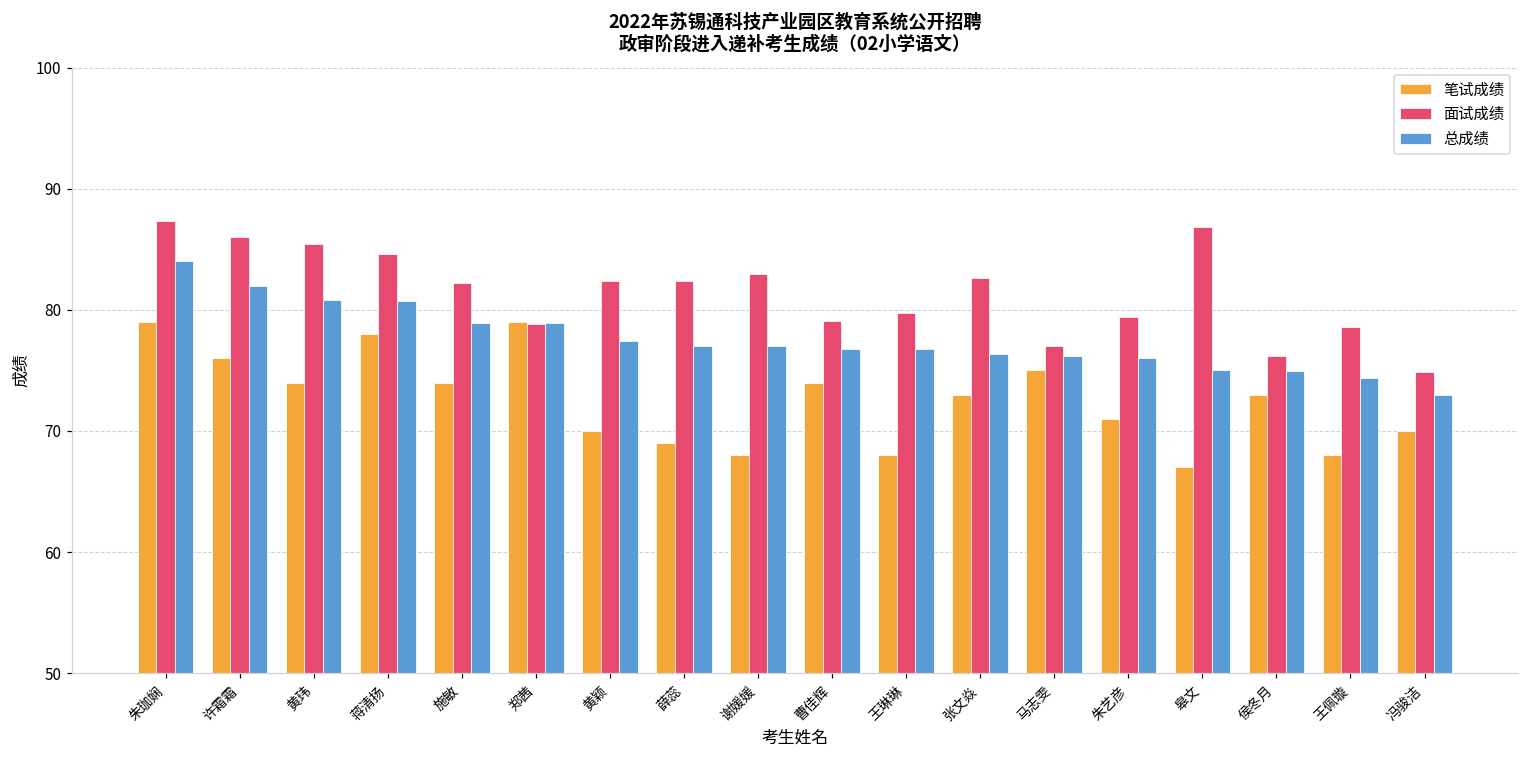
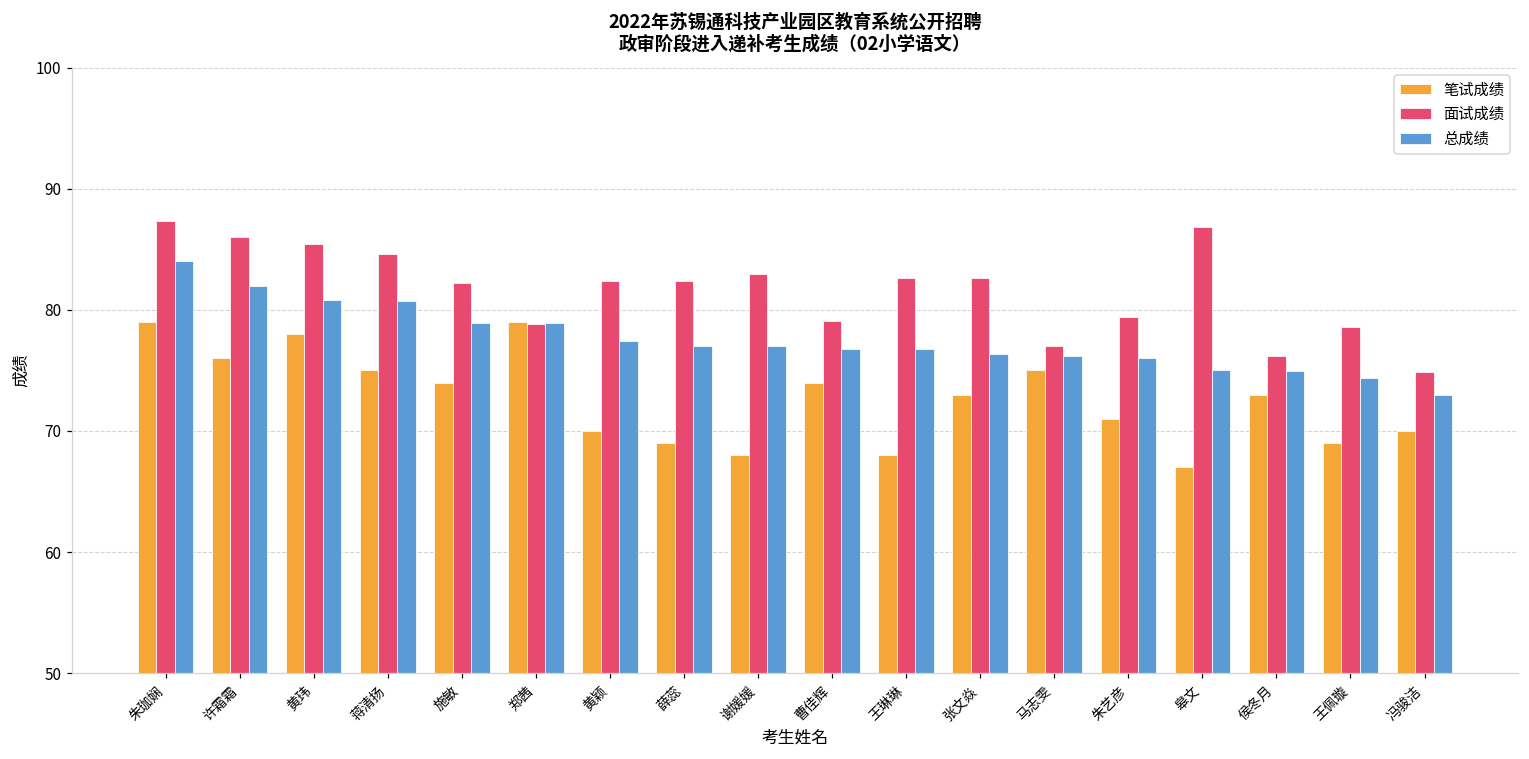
笔试成绩, 黄玮: 74 -> 78
笔试成绩, 蒋清扬: 78 -> 75
面试成绩, 王琳琳: 79.7 -> 82.6
笔试成绩, 王佩璇: 68 -> 69
